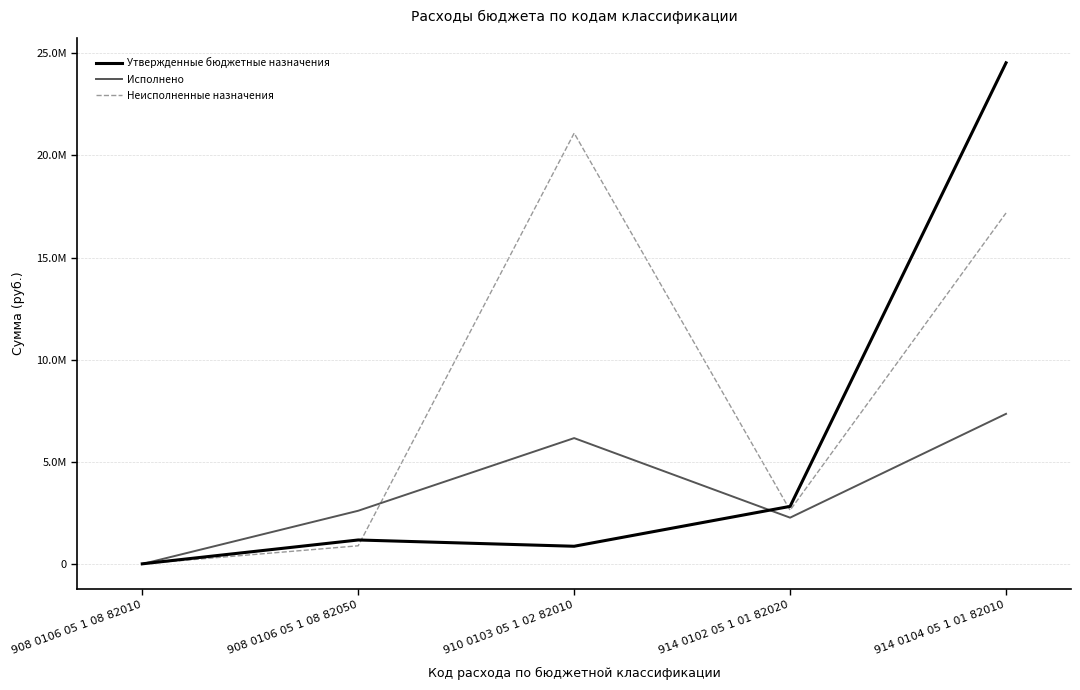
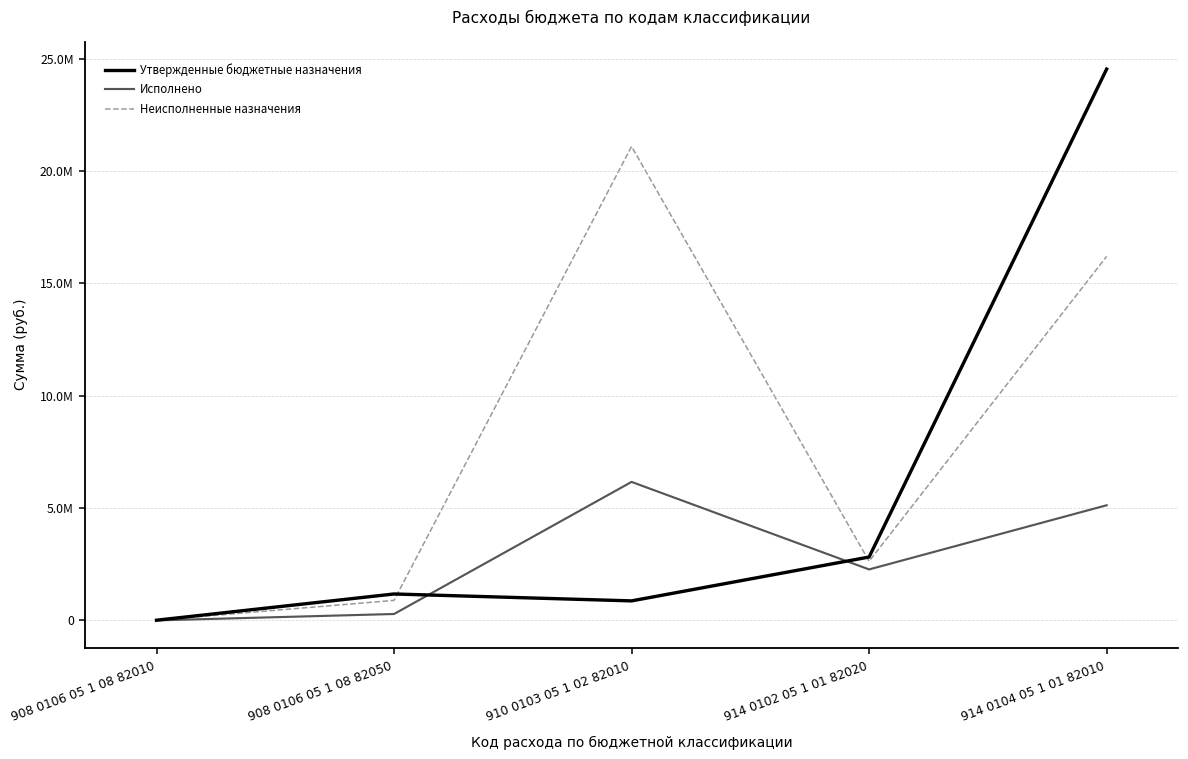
Исполнено, 908 0106 05 1 08 82050: 2600000 -> 300000
Исполнено, 914 0104 05 1 01 82010: 7400000 -> 5100000
Неисполненные назначения, 914 0104 05 1 01 82010: 17200000 -> 16200000
